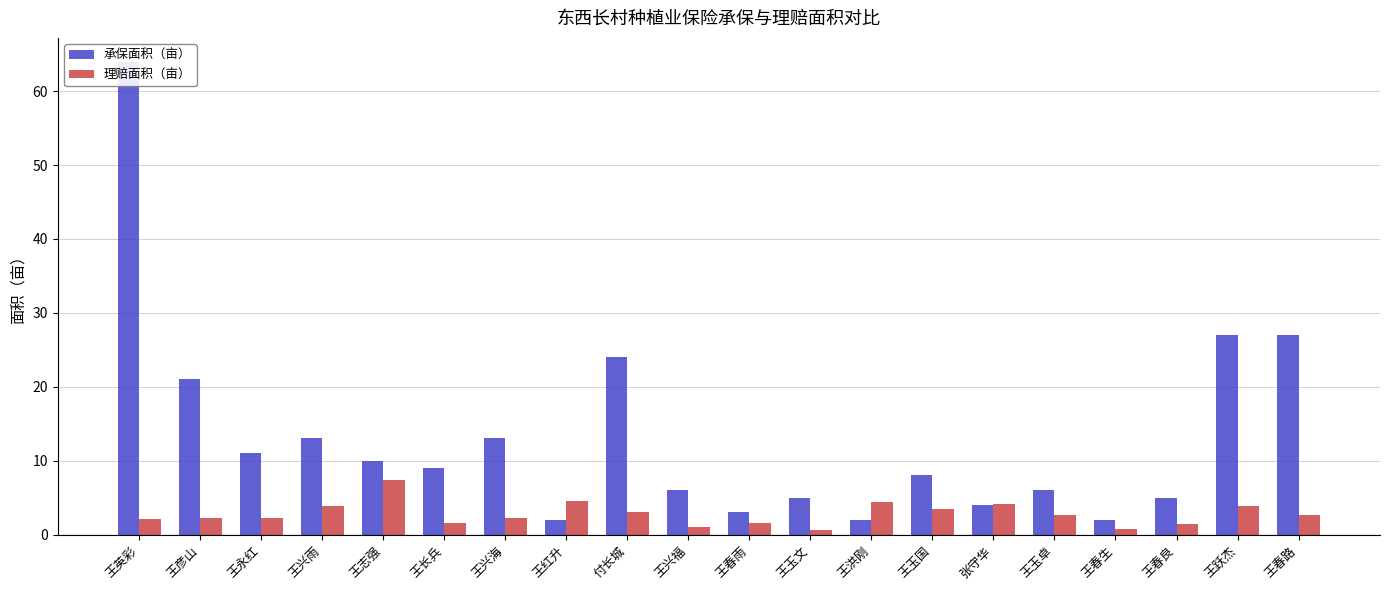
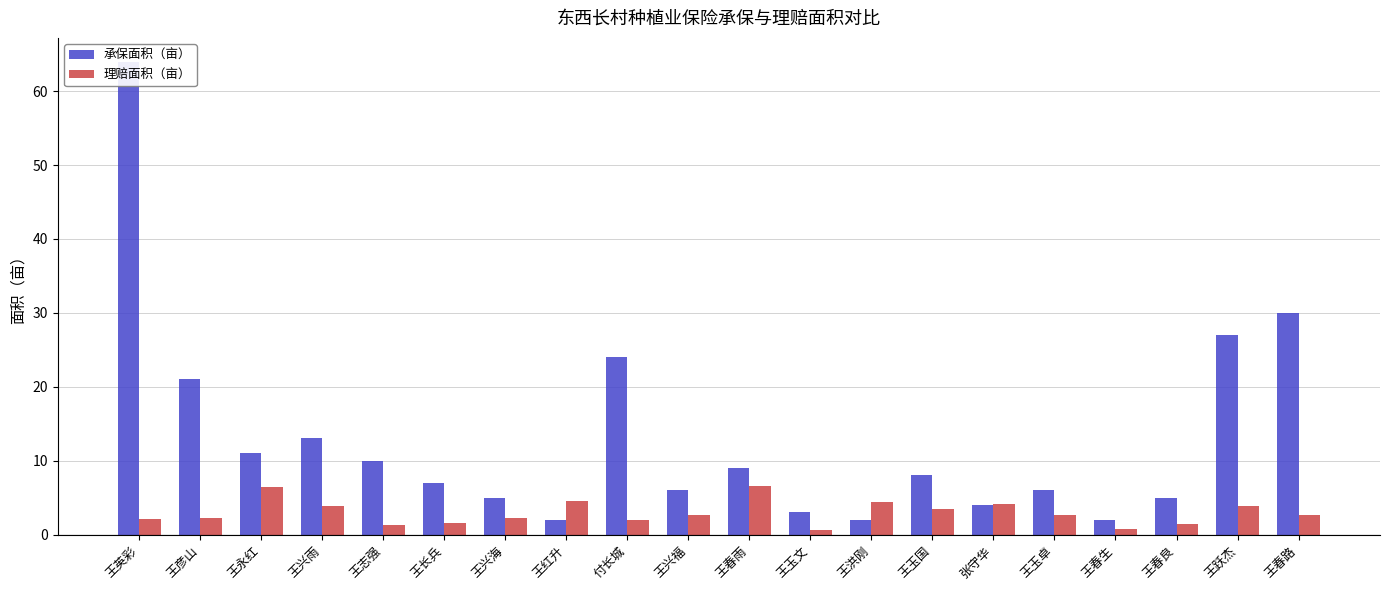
理赔面积（亩）, 王永红: 2 -> 6
理赔面积（亩）, 王志强: 7 -> 1
承保面积（亩）, 王长兵: 9 -> 7
承保面积（亩）, 王兴海: 13 -> 5
理赔面积（亩）, 付长城: 3 -> 2
理赔面积（亩）, 王兴福: 1 -> 3
承保面积（亩）, 王春雨: 3 -> 9
理赔面积（亩）, 王春雨: 2 -> 7
承保面积（亩）, 王玉文: 5 -> 3
承保面积（亩）, 王春路: 27 -> 30
